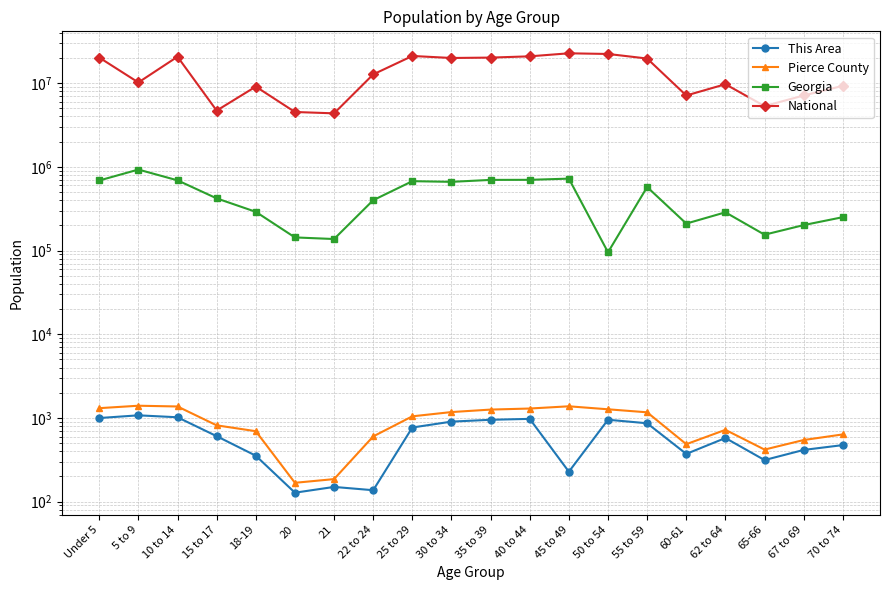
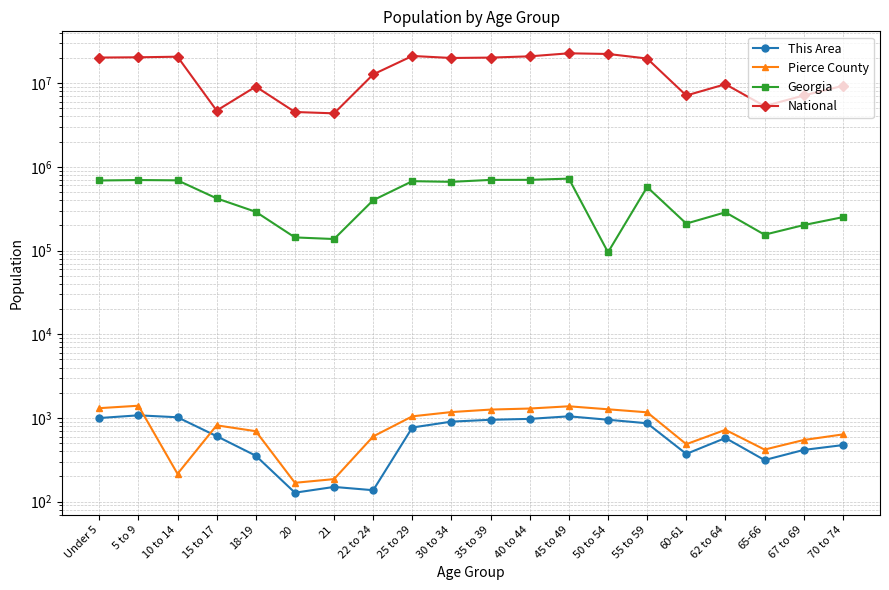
Georgia, 5 to 9: 900000 -> 700000
National, 5 to 9: 10000000 -> 20000000
Pierce County, 10 to 14: 1400 -> 220
This Area, 45 to 49: 230 -> 1000
